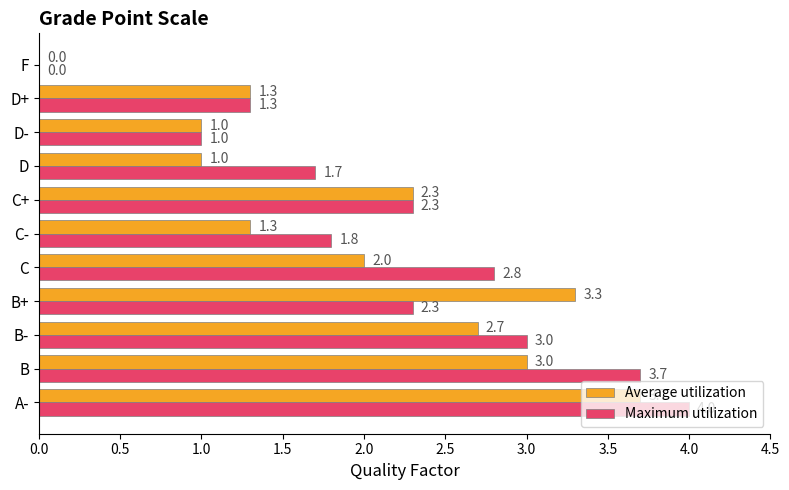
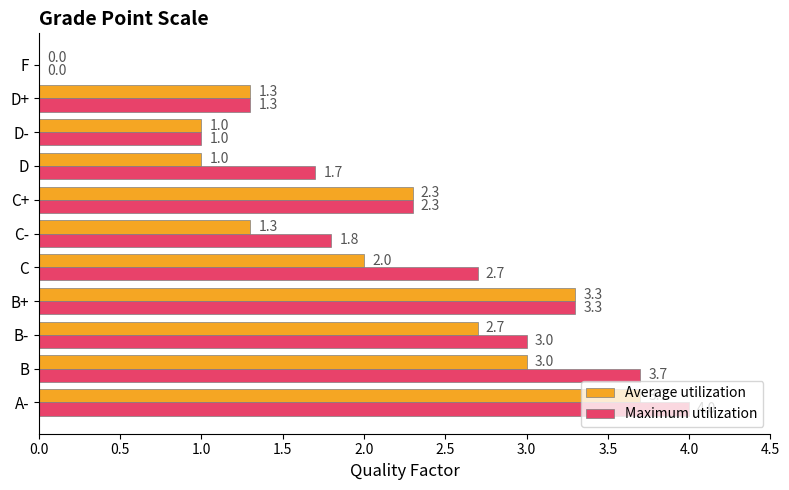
Maximum utilization, C: 2.8 -> 2.7
Maximum utilization, B+: 2.3 -> 3.3
